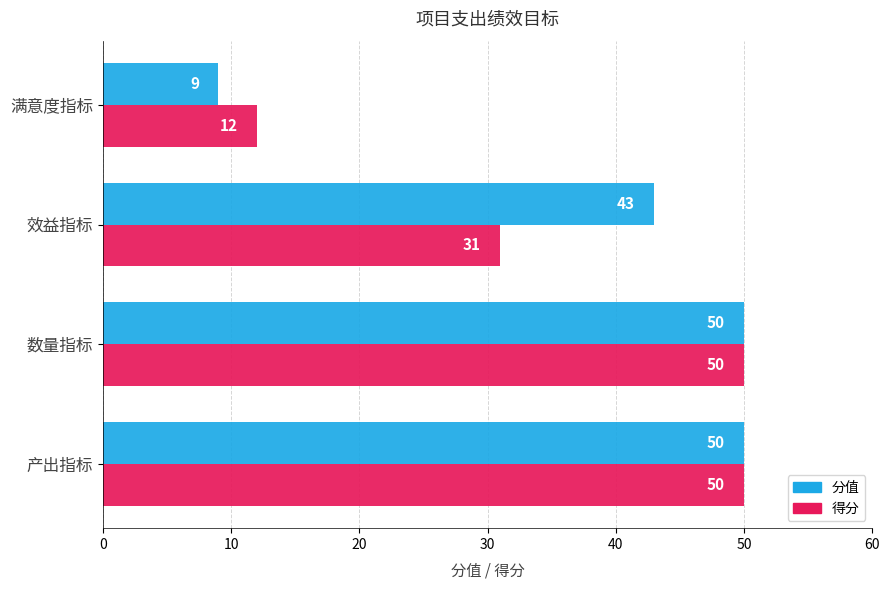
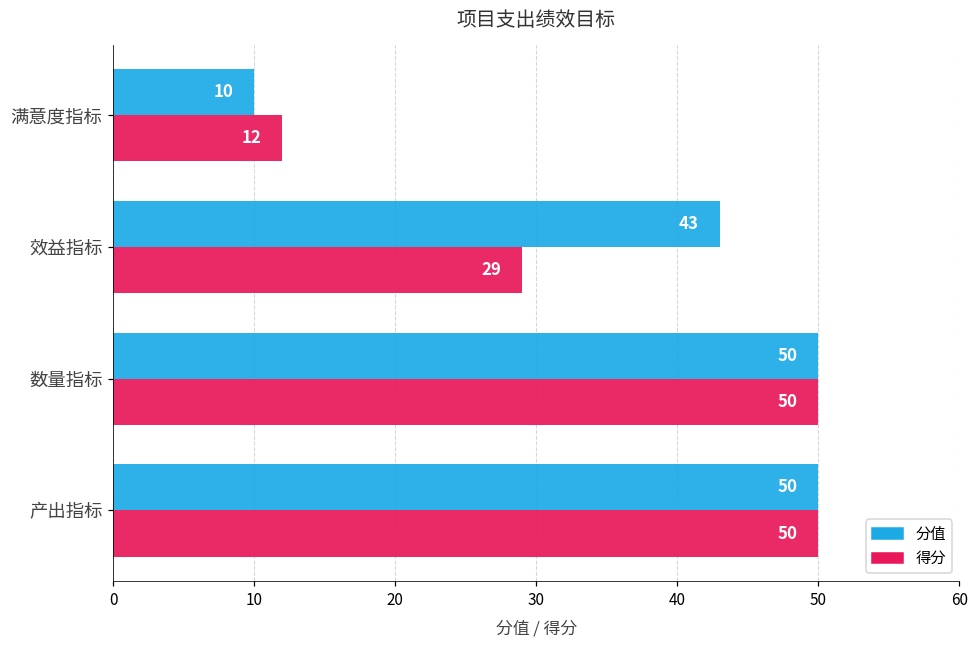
分值, 满意度指标: 9 -> 10
得分, 效益指标: 31 -> 29
